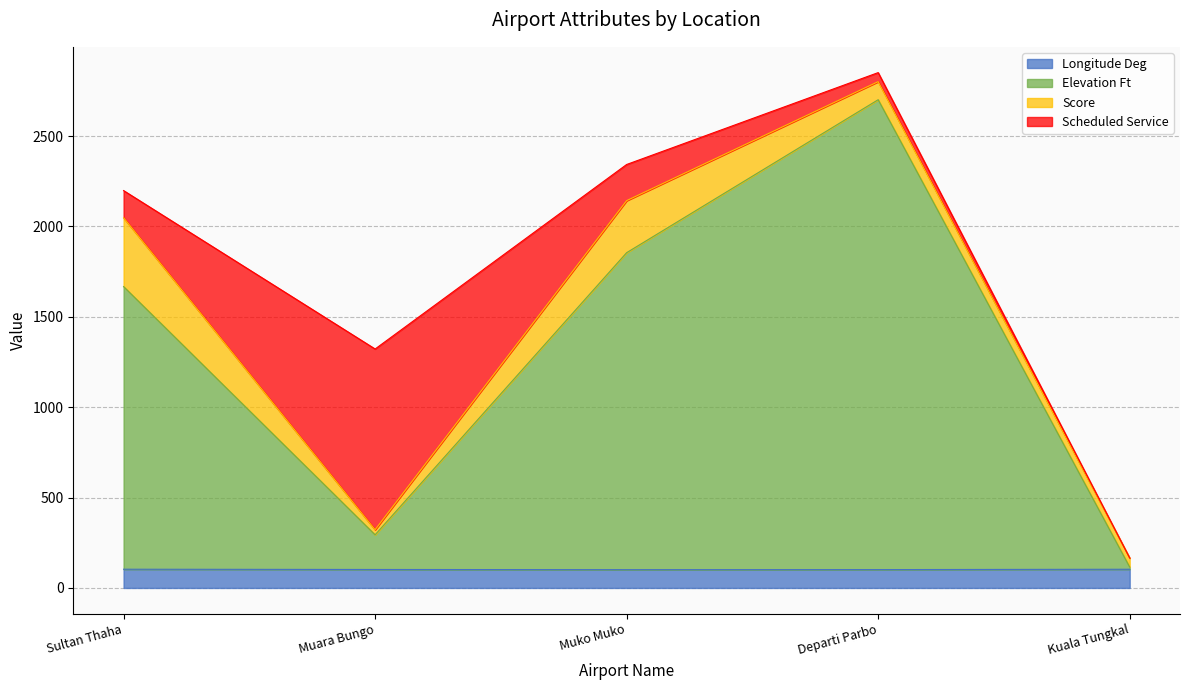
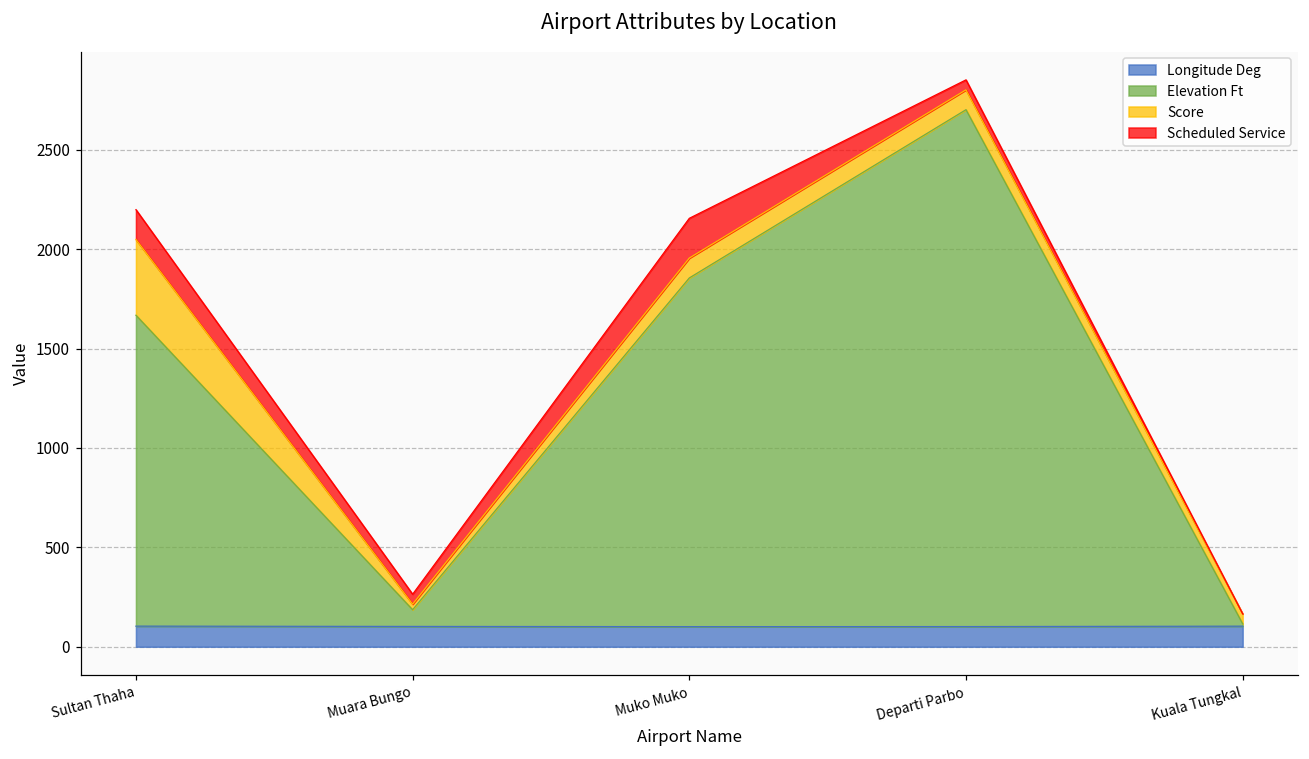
Elevation Ft, Muara Bungo: 190 -> 80
Scheduled Service, Muara Bungo: 1000 -> 50
Score, Muko Muko: 290 -> 100
